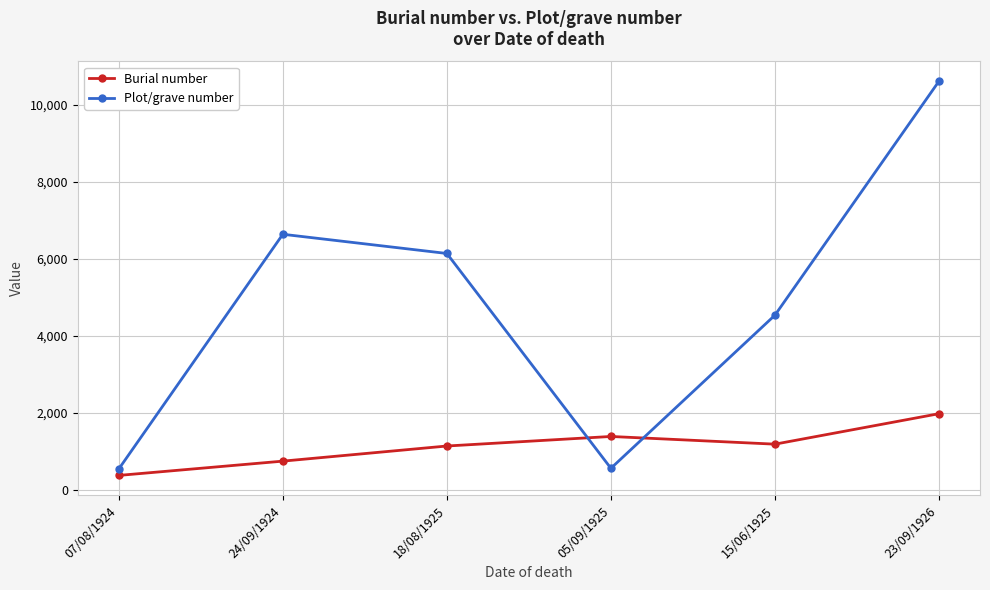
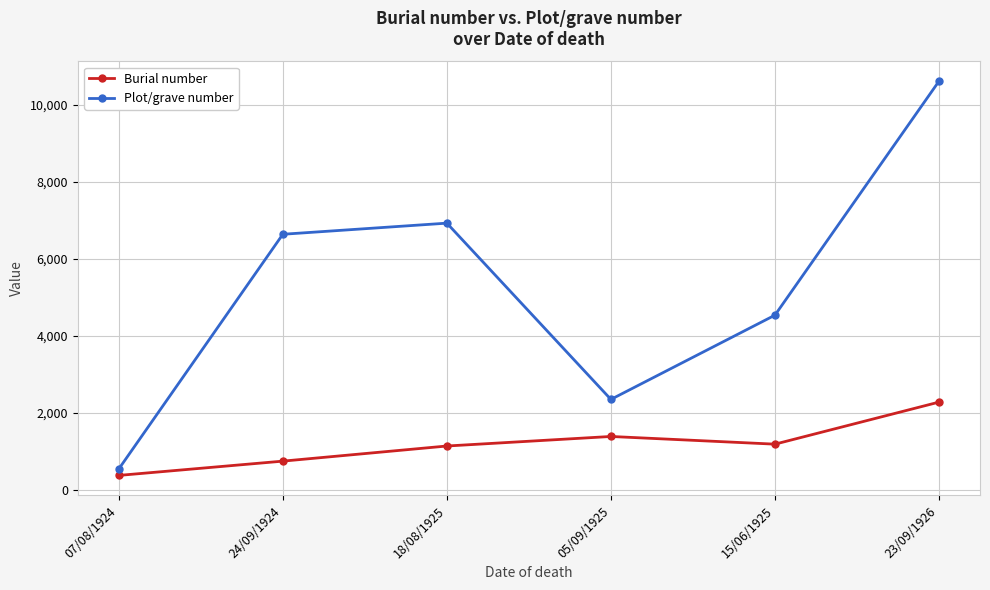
Plot/grave number, 18/08/1925: 6,100 -> 6,900
Plot/grave number, 05/09/1925: 600 -> 2,300
Burial number, 23/09/1926: 2,000 -> 2,300
